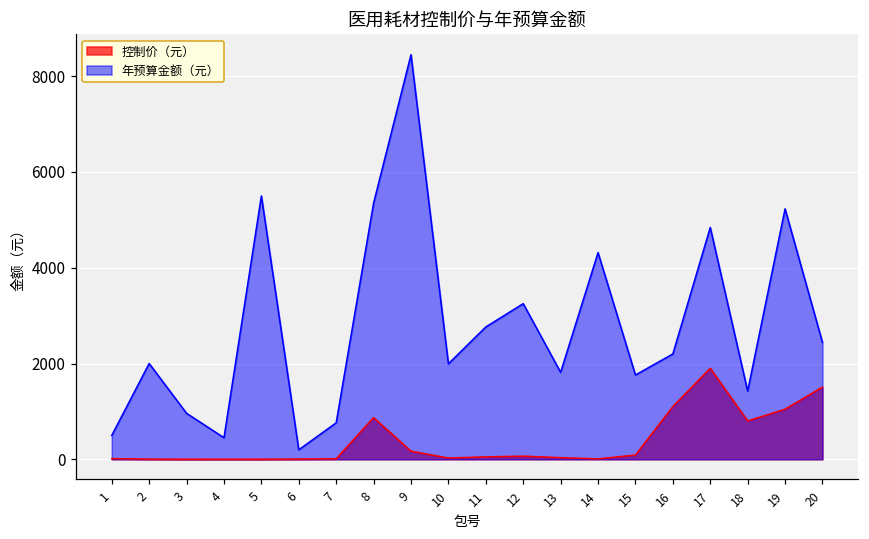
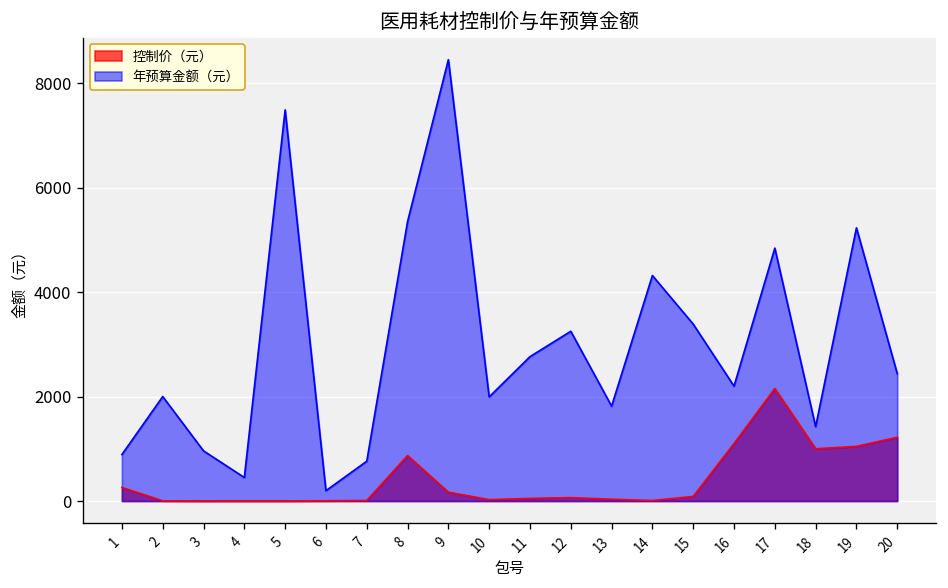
控制价（元）, 1: 0 -> 300
年预算金额（元）, 1: 500 -> 900
年预算金额（元）, 5: 5500 -> 7500
年预算金额（元）, 15: 1800 -> 3400
控制价（元）, 17: 1900 -> 2200
控制价（元）, 18: 800 -> 1000
控制价（元）, 20: 1500 -> 1200
